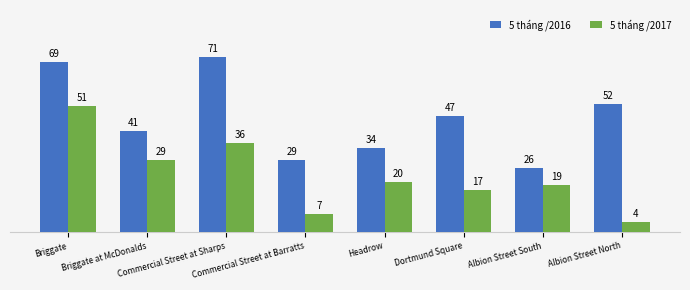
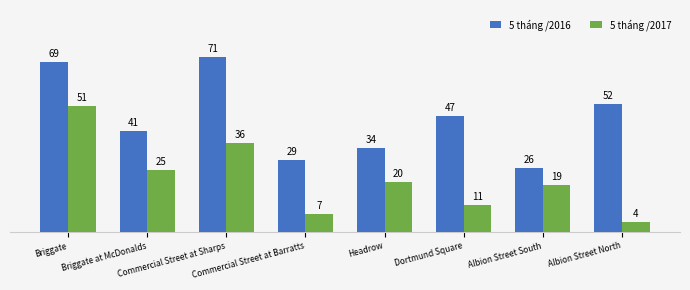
5 tháng /2017, Briggate at McDonalds: 29 -> 25
5 tháng /2017, Dortmund Square: 17 -> 11
